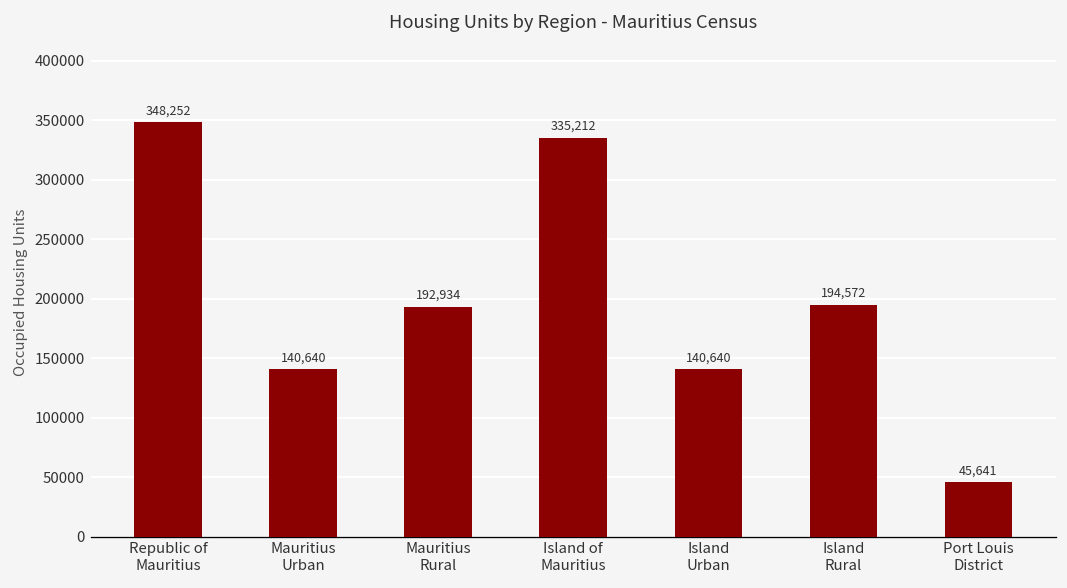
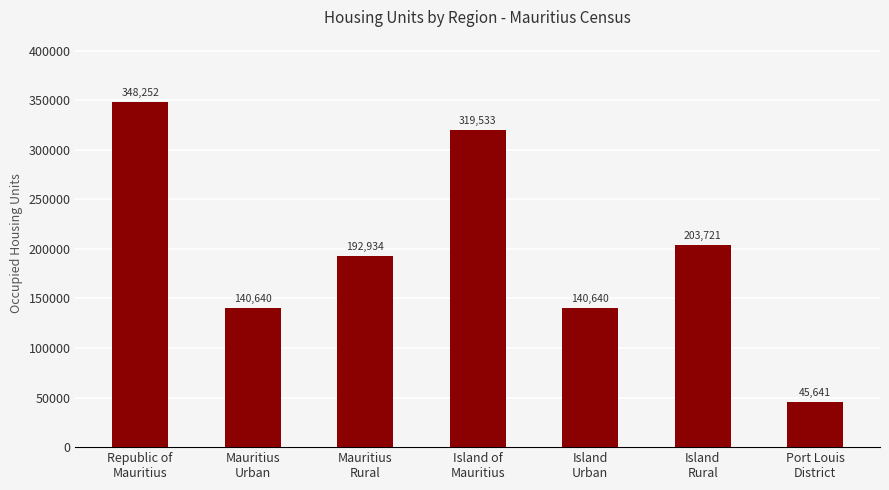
Island of Mauritius: 335,212 -> 319,533
Island Rural: 194,572 -> 203,721
